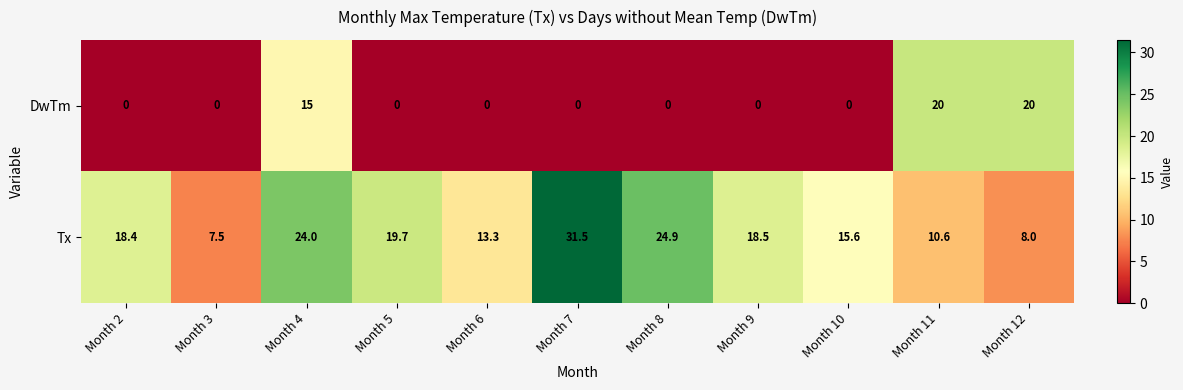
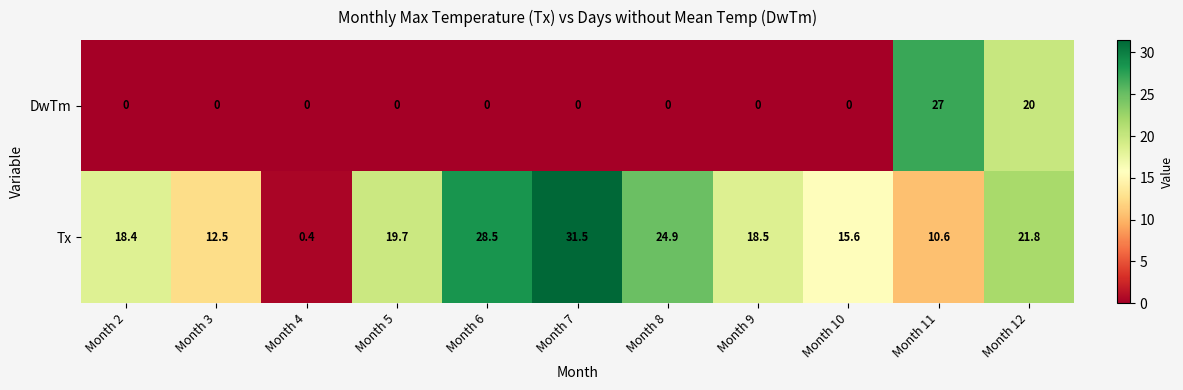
DwTm, Month 4: 15 -> 0
DwTm, Month 11: 20 -> 27
Tx, Month 3: 7.5 -> 12.5
Tx, Month 4: 24.0 -> 0.4
Tx, Month 6: 13.3 -> 28.5
Tx, Month 12: 8.0 -> 21.8
